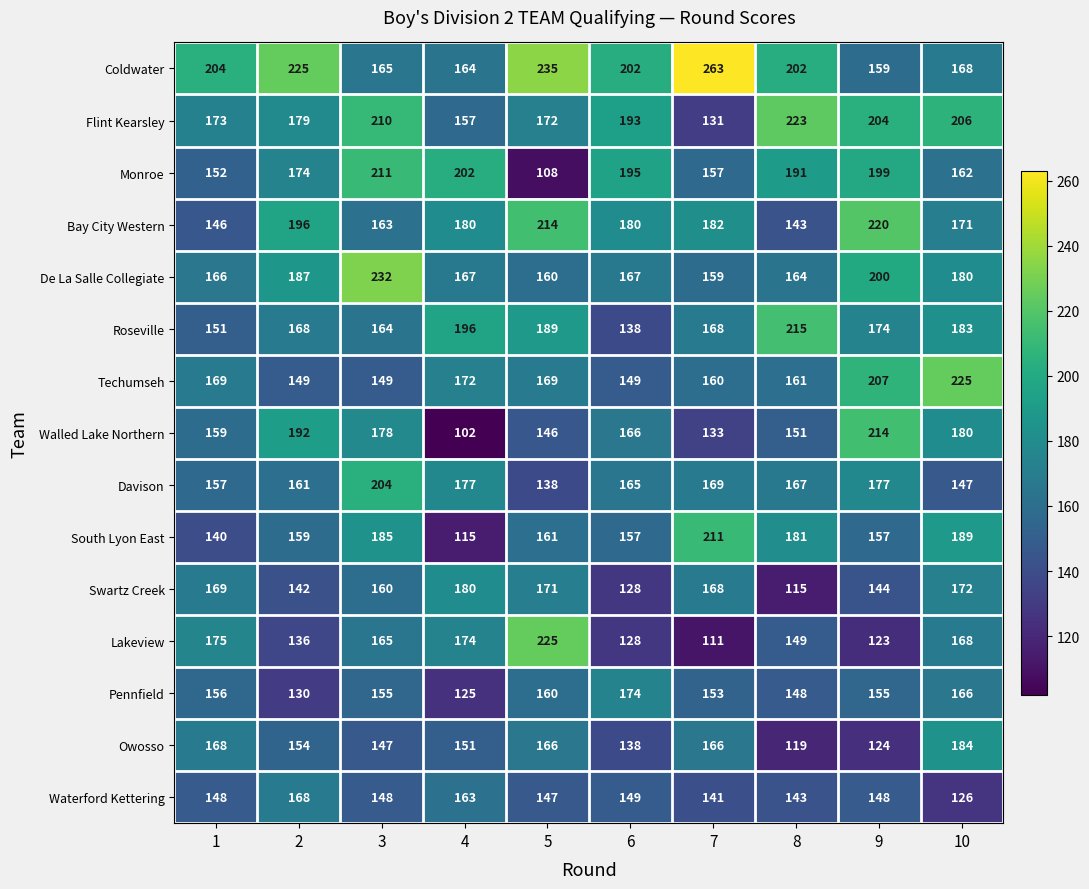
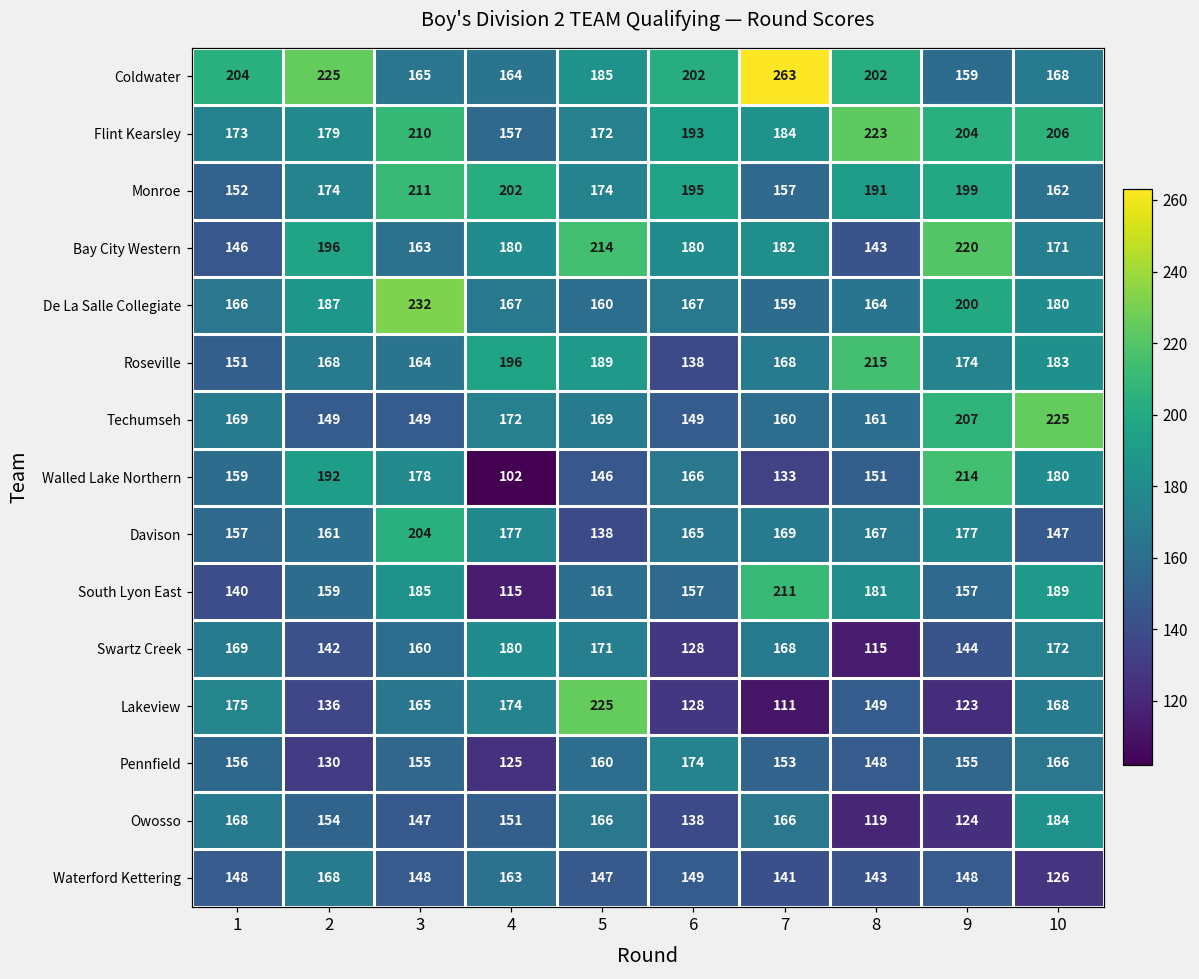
Coldwater, 5: 235 -> 185
Flint Kearsley, 7: 131 -> 184
Monroe, 5: 108 -> 174
